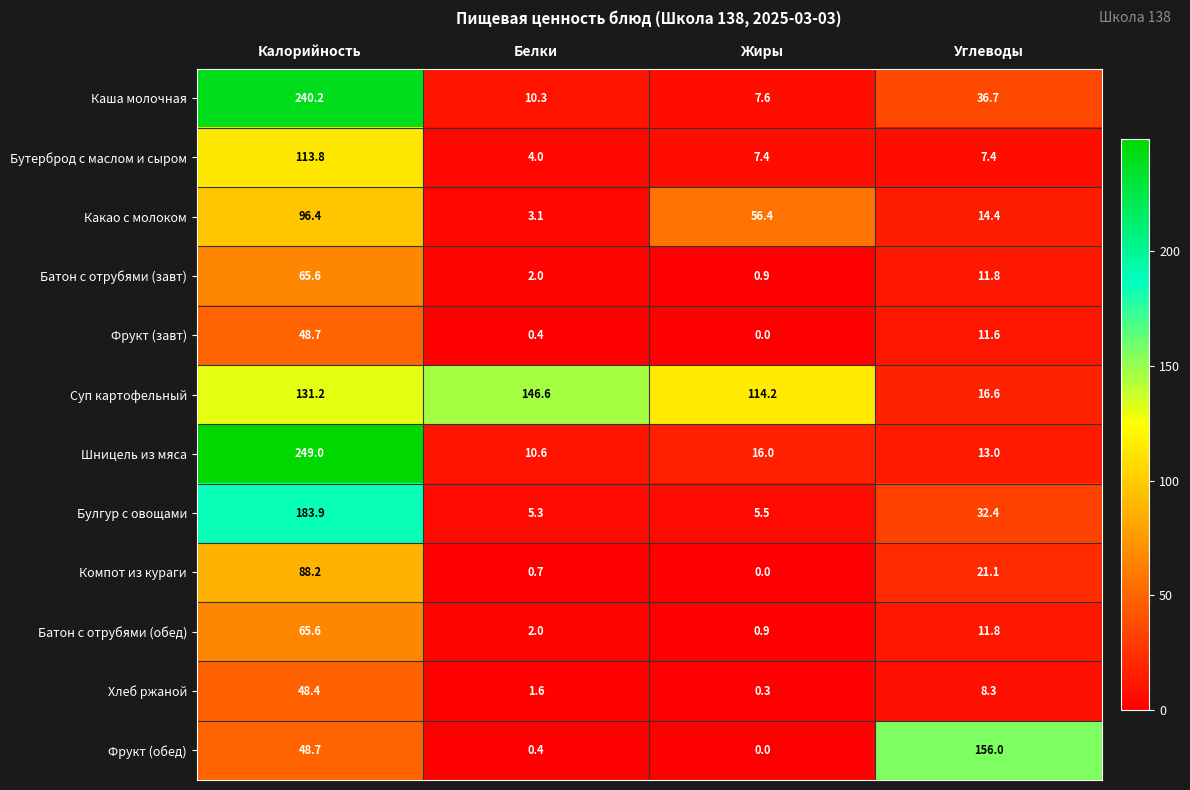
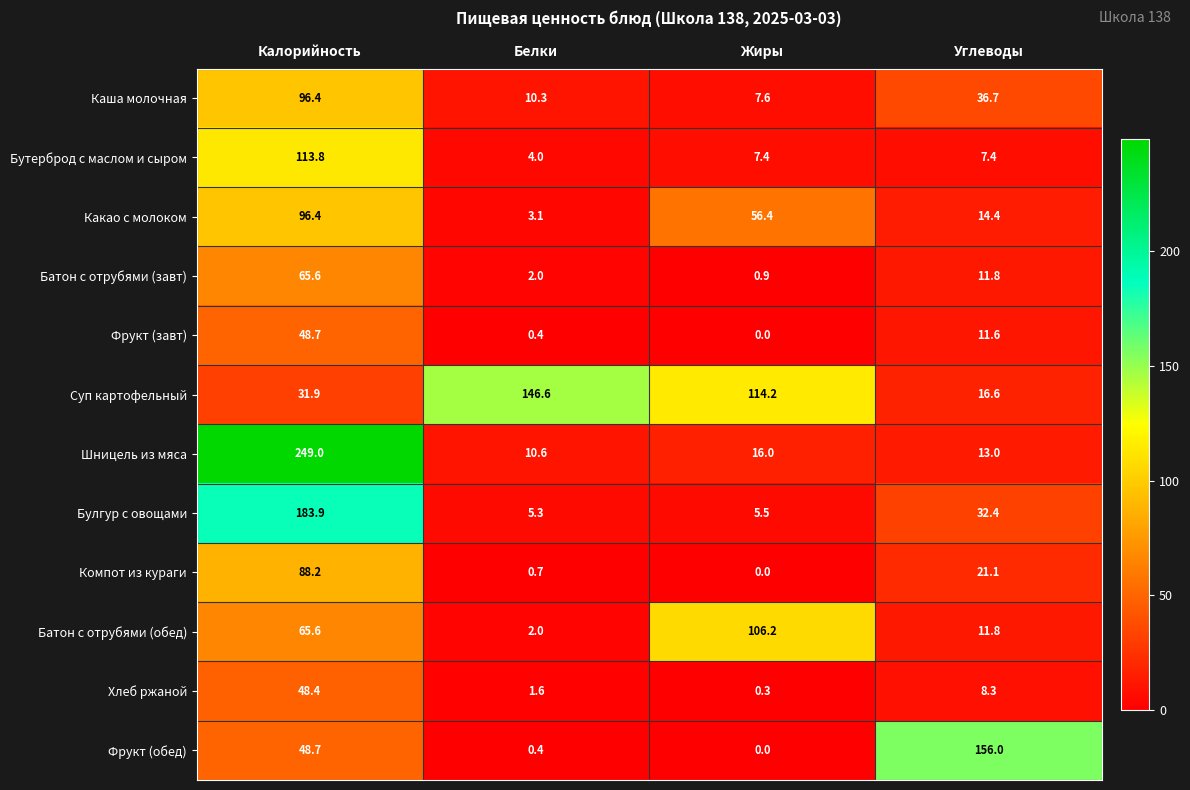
Каша молочная, Калорийность: 240.2 -> 96.4
Суп картофельный, Калорийность: 131.2 -> 31.9
Батон с отрубями (обед), Жиры: 0.9 -> 106.2
